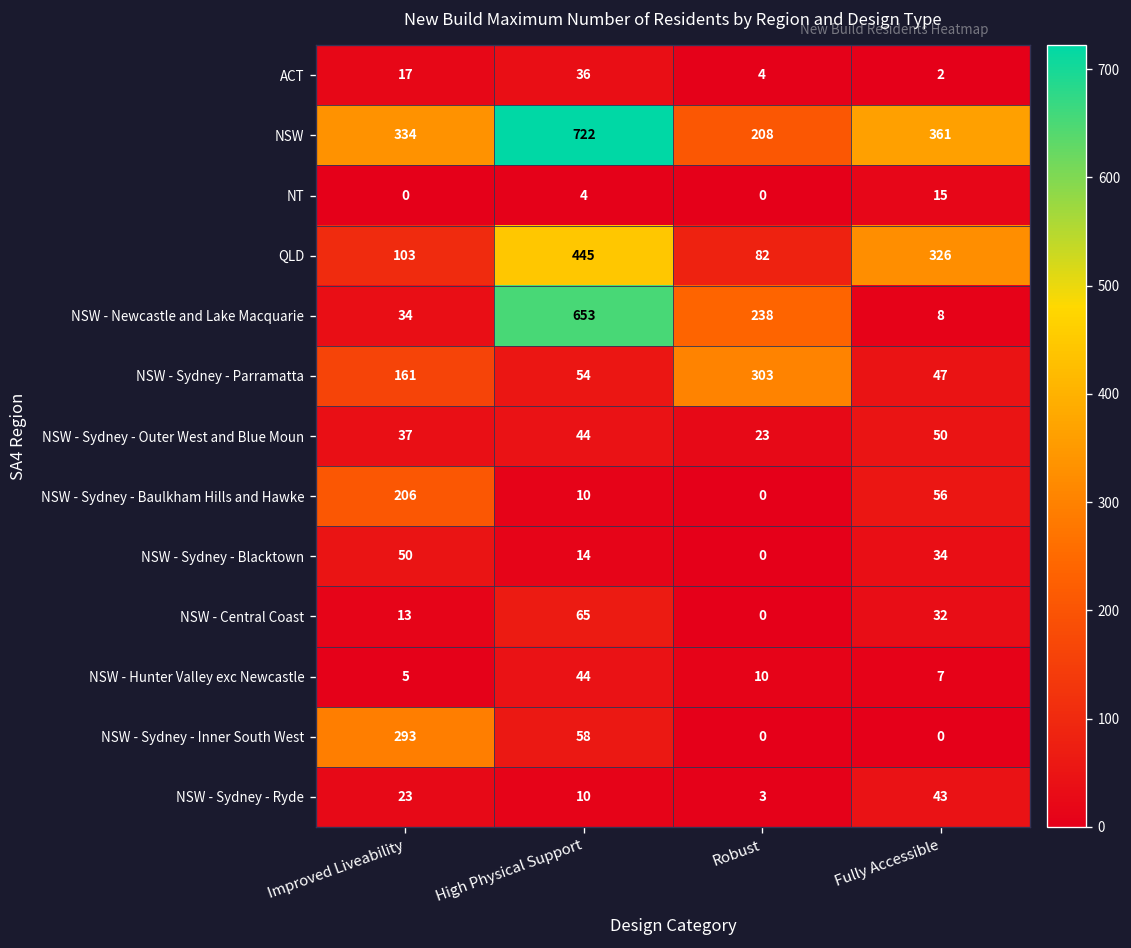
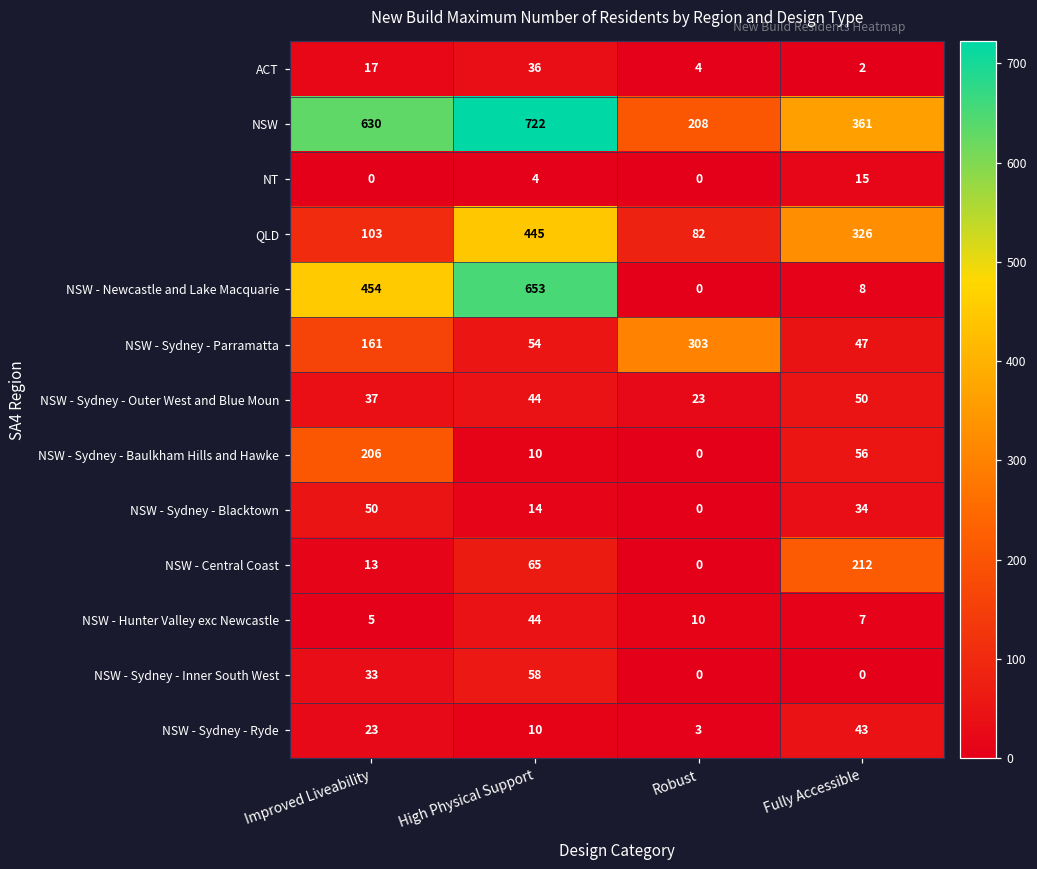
NSW, Improved Liveability: 334 -> 630
NSW - Newcastle and Lake Macquarie, Improved Liveability: 34 -> 454
NSW - Newcastle and Lake Macquarie, Robust: 238 -> 0
NSW - Central Coast, Fully Accessible: 32 -> 212
NSW - Sydney - Inner South West, Improved Liveability: 293 -> 33
